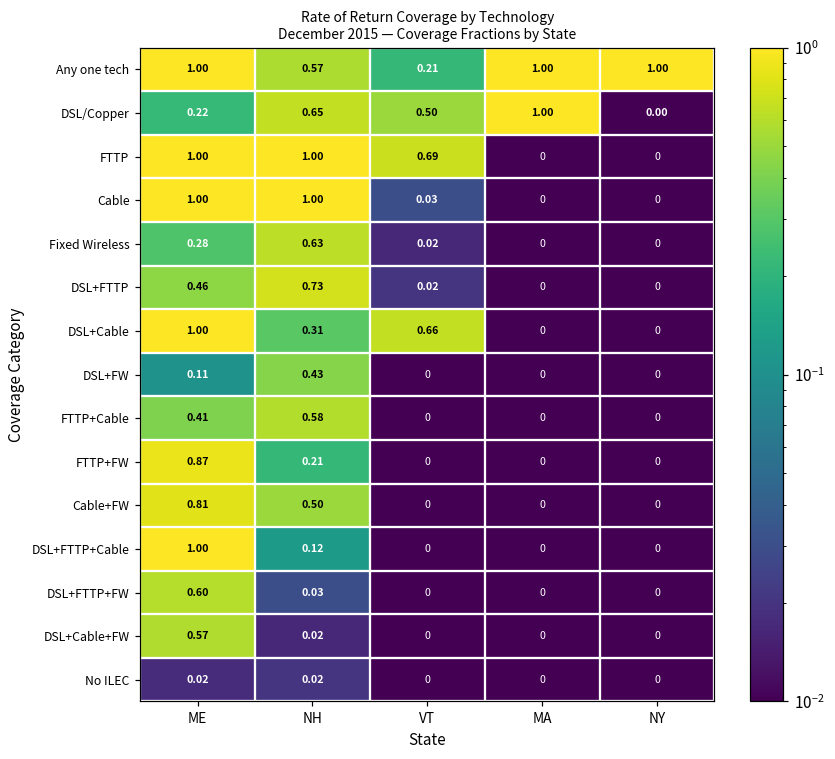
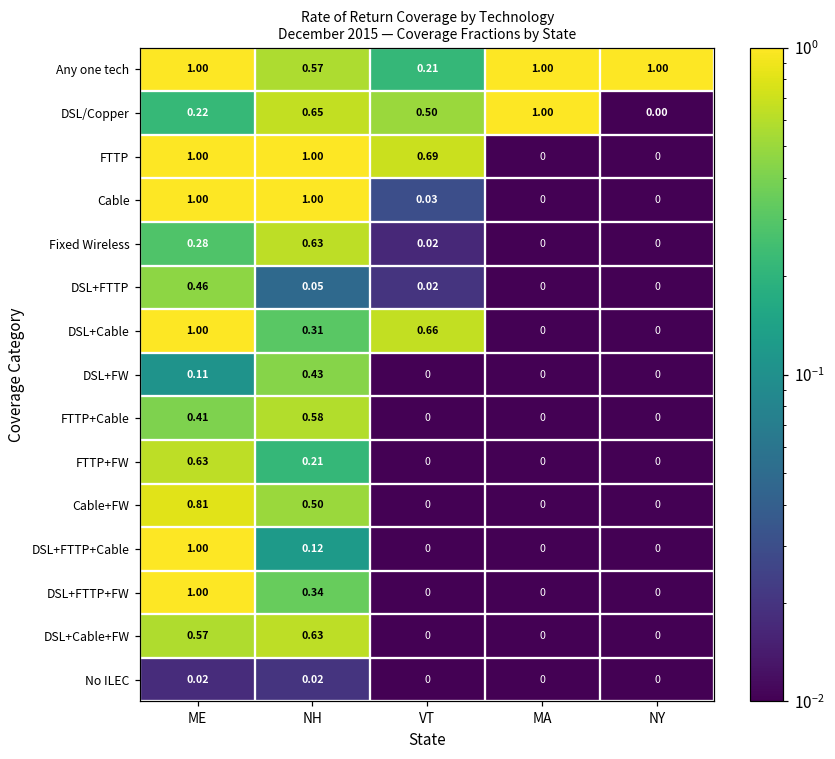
DSL+FTTP, NH: 0.73 -> 0.05
FTTP+FW, ME: 0.87 -> 0.63
DSL+FTTP+FW, ME: 0.60 -> 1.00
DSL+FTTP+FW, NH: 0.03 -> 0.34
DSL+Cable+FW, NH: 0.02 -> 0.63
